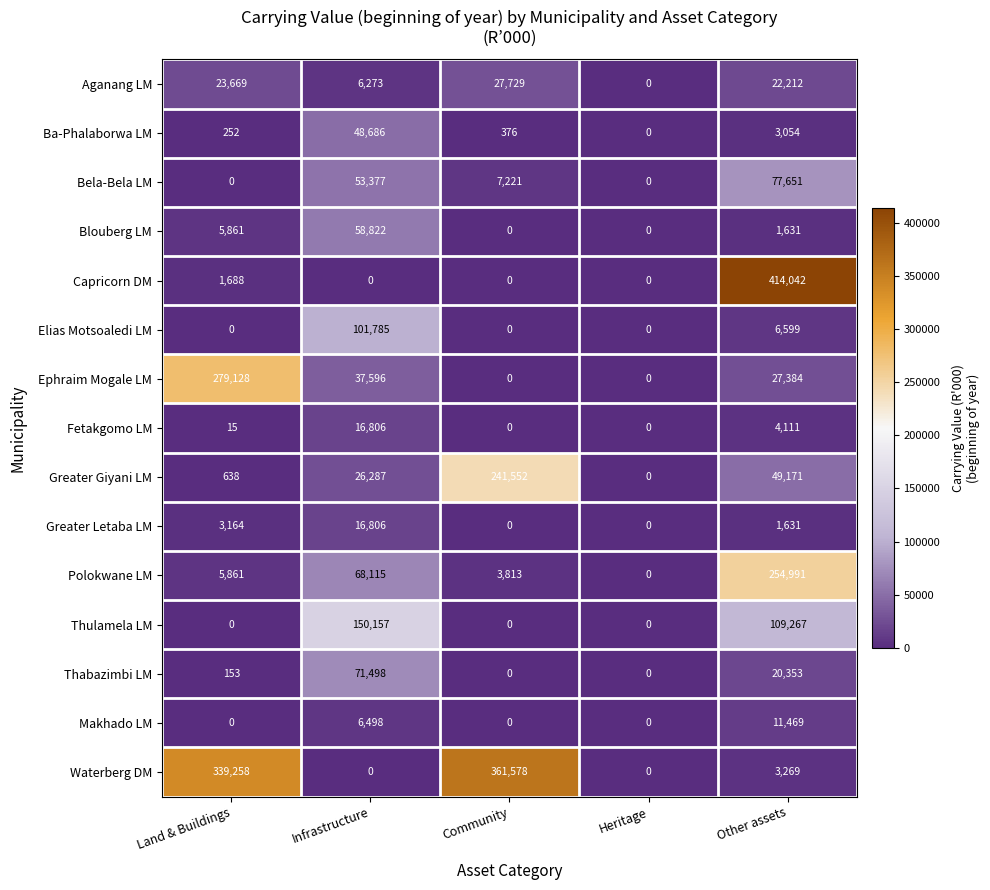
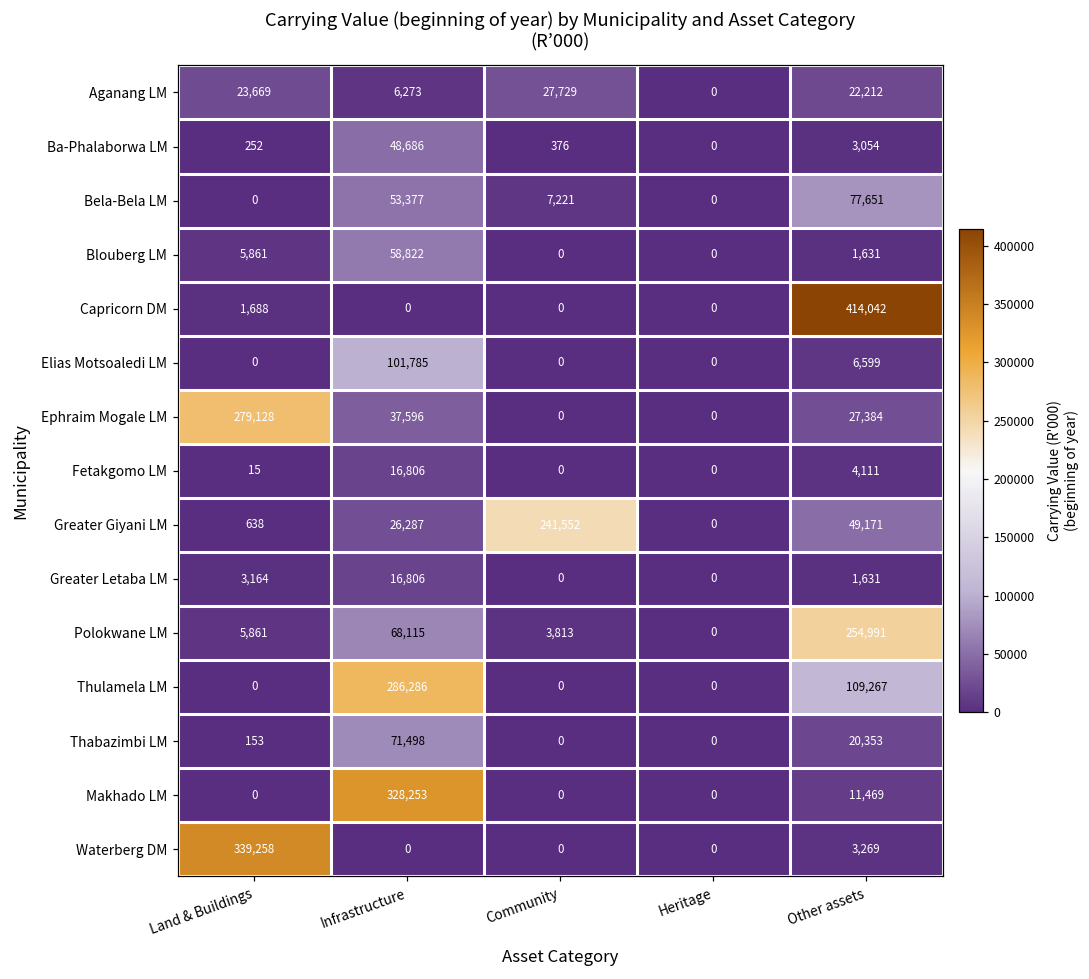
Thulamela LM, Infrastructure: 150,157 -> 286,286
Makhado LM, Infrastructure: 6,498 -> 328,253
Waterberg DM, Community: 361,578 -> 0
